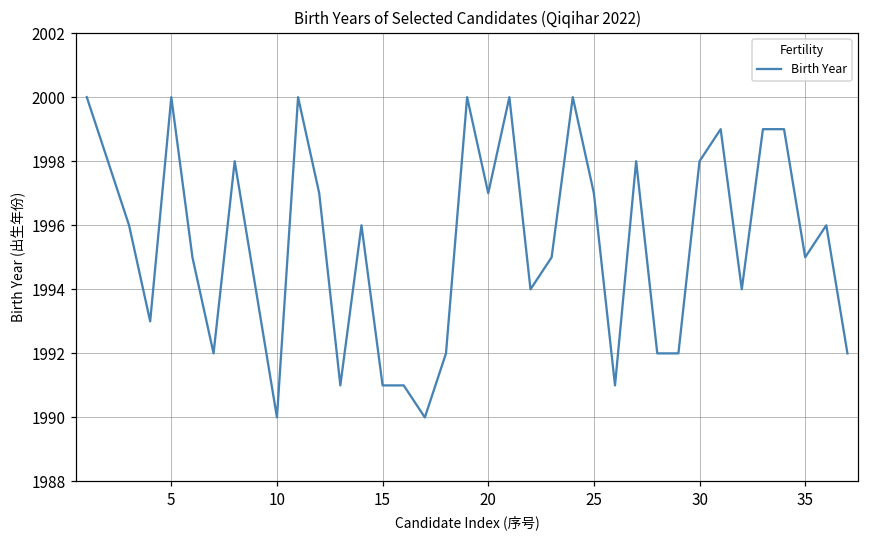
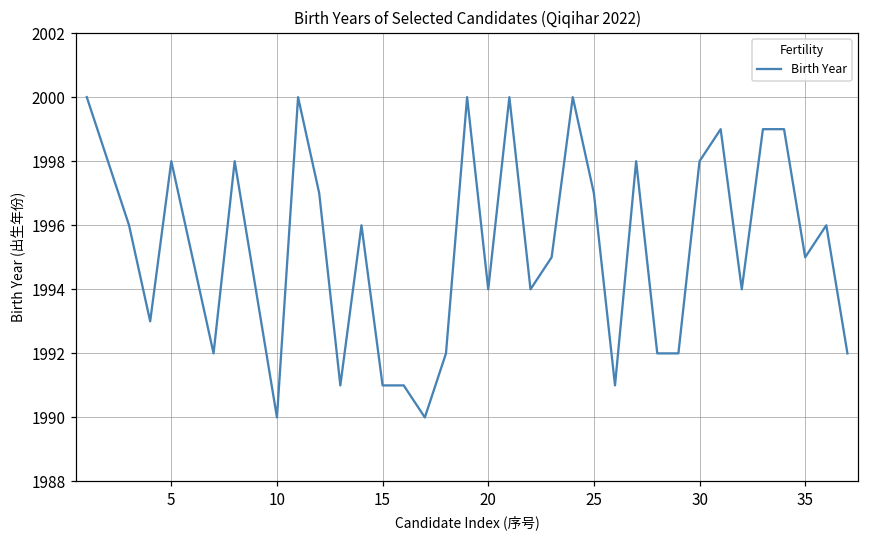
5: 2000 -> 1998
20: 1997 -> 1994
